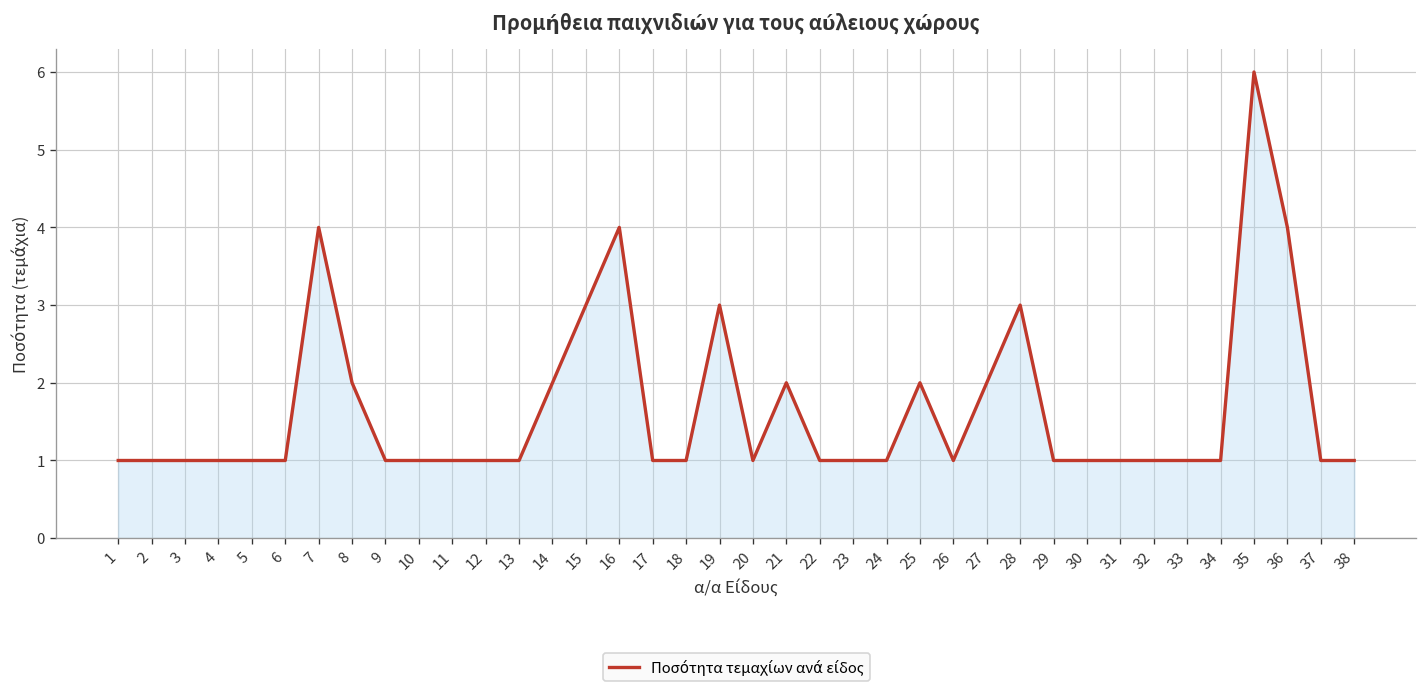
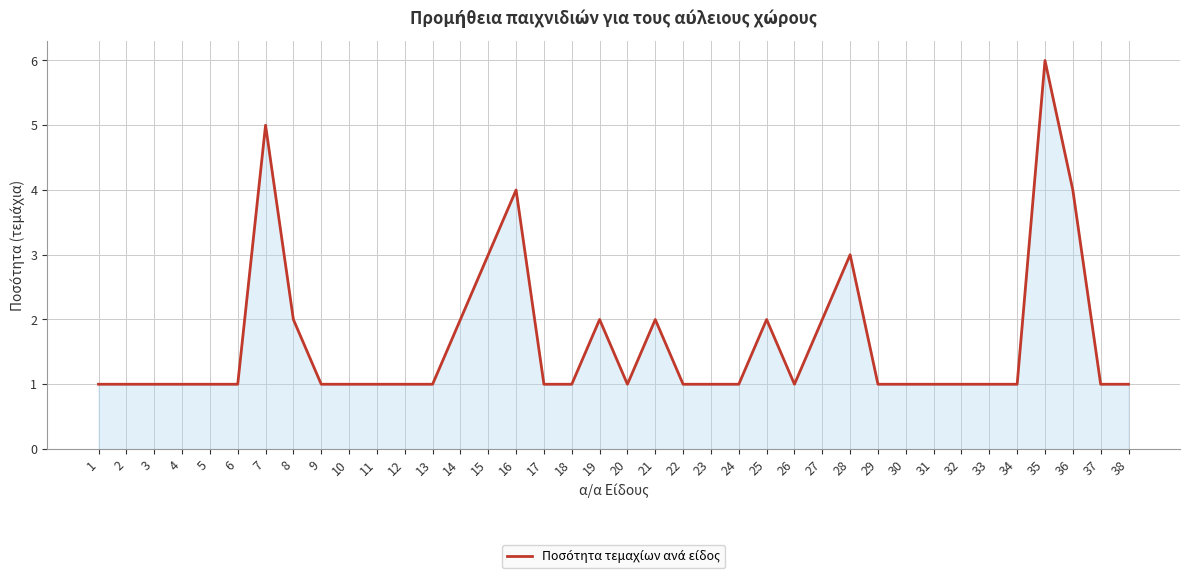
7: 4 -> 5
19: 3 -> 2
